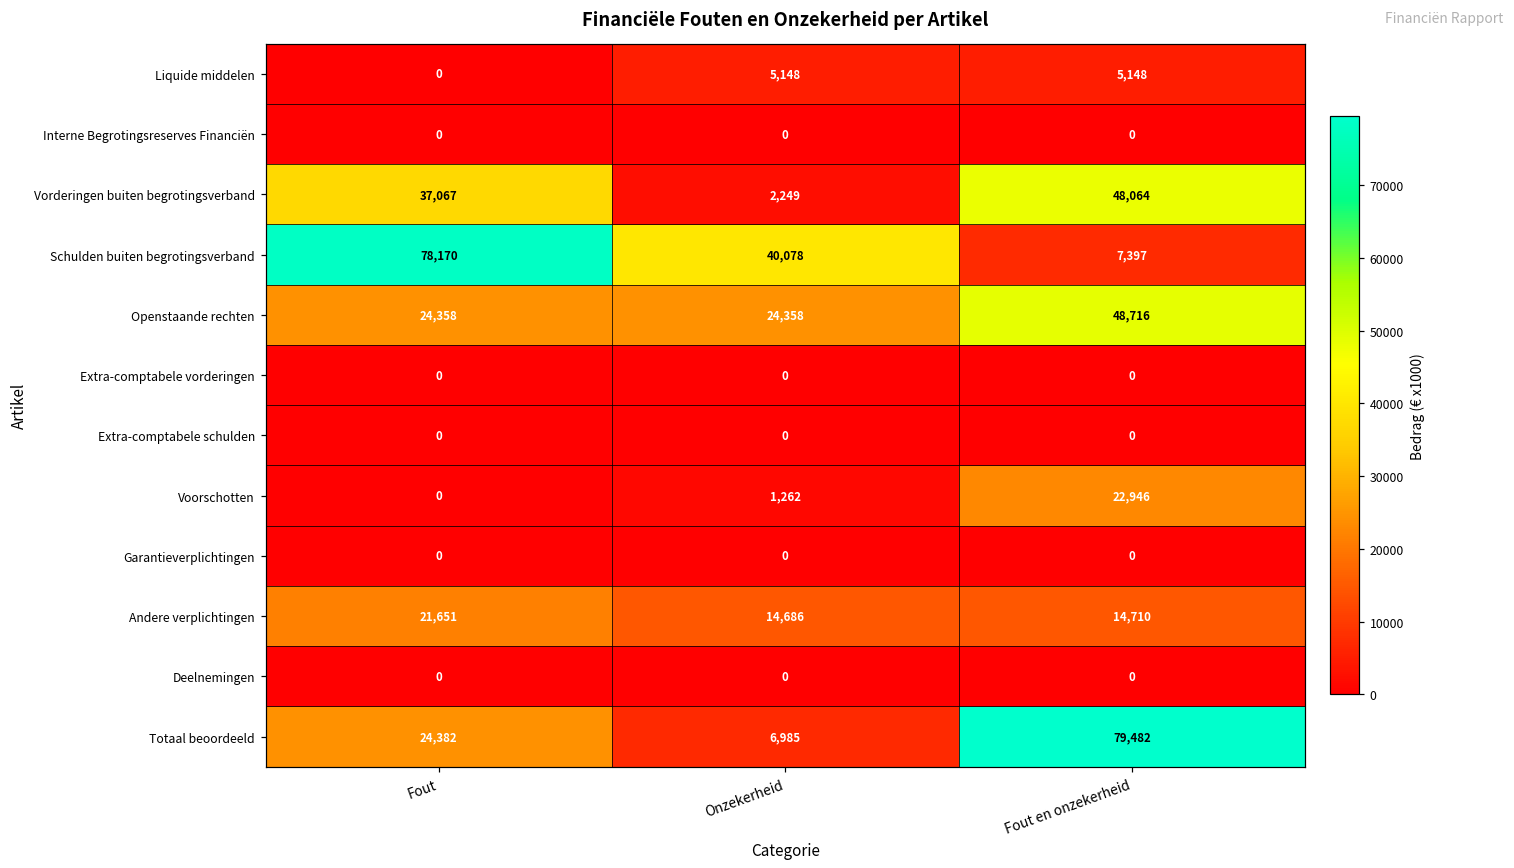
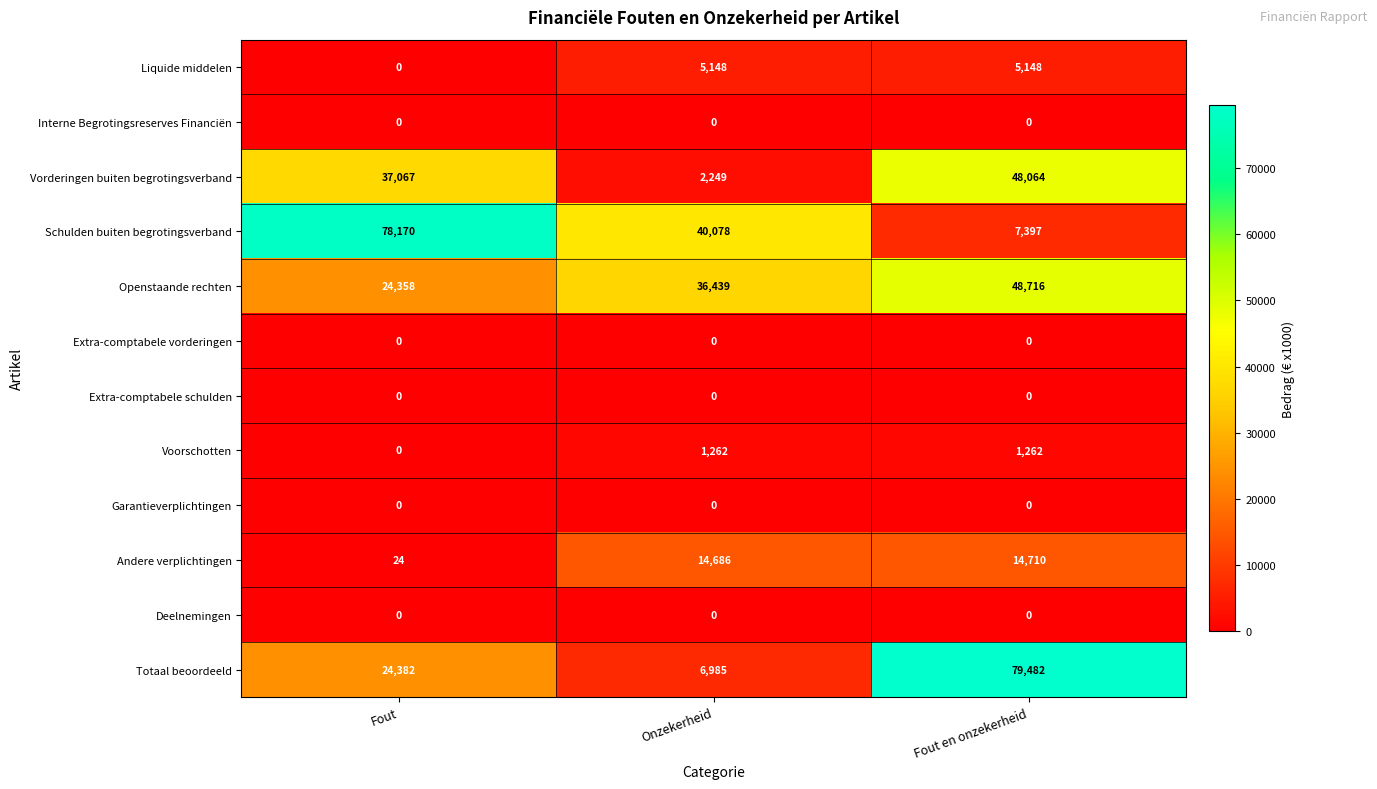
Openstaande rechten, Onzekerheid: 24,358 -> 36,439
Voorschotten, Fout en onzekerheid: 22,946 -> 1,262
Andere verplichtingen, Fout: 21,651 -> 24
